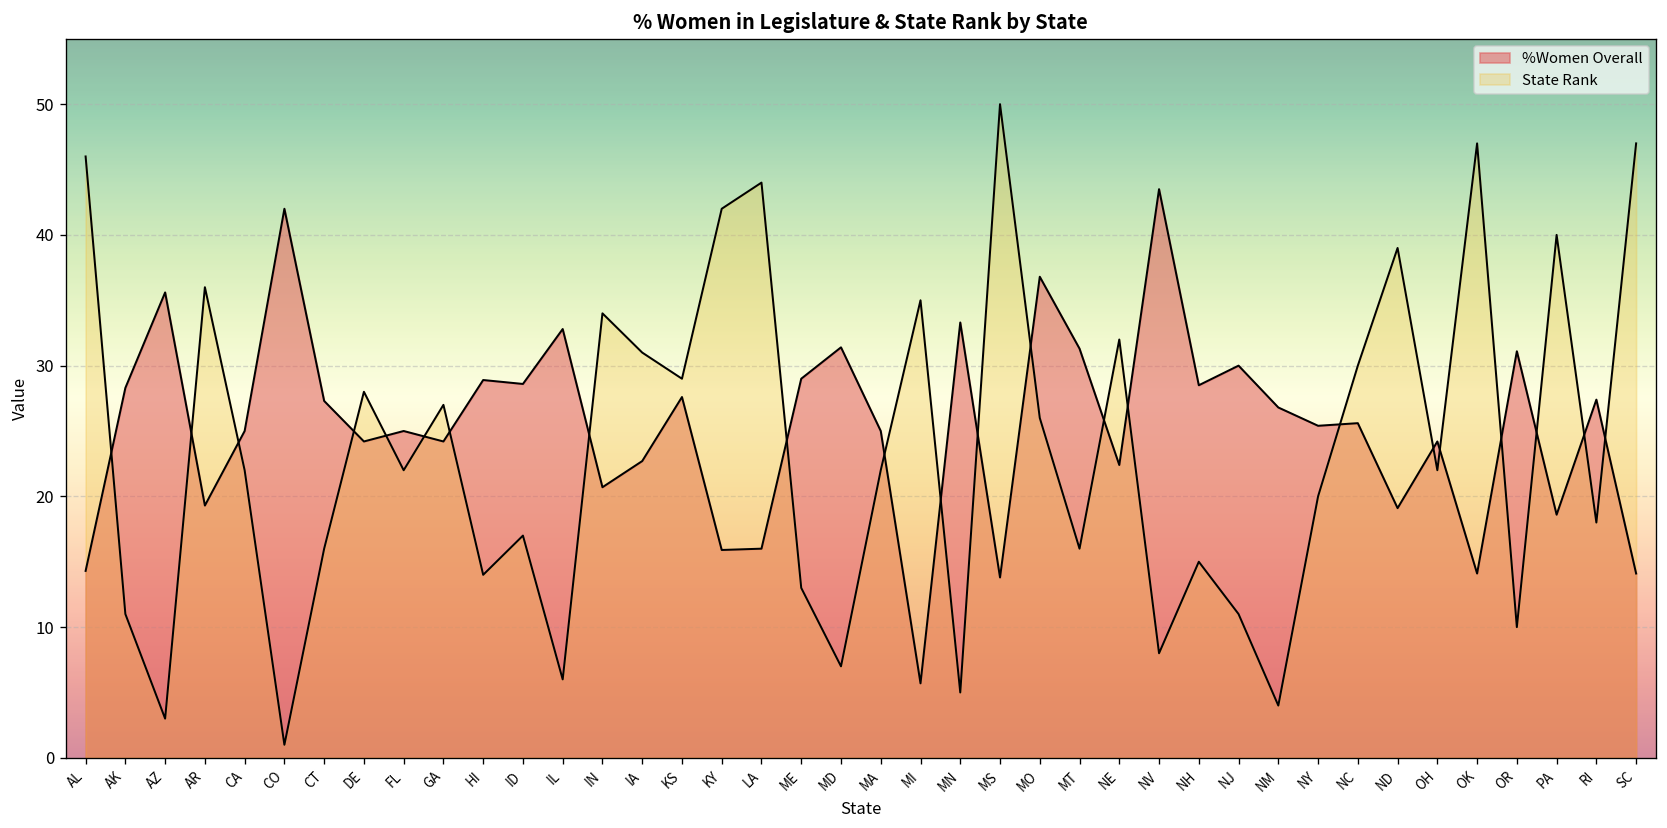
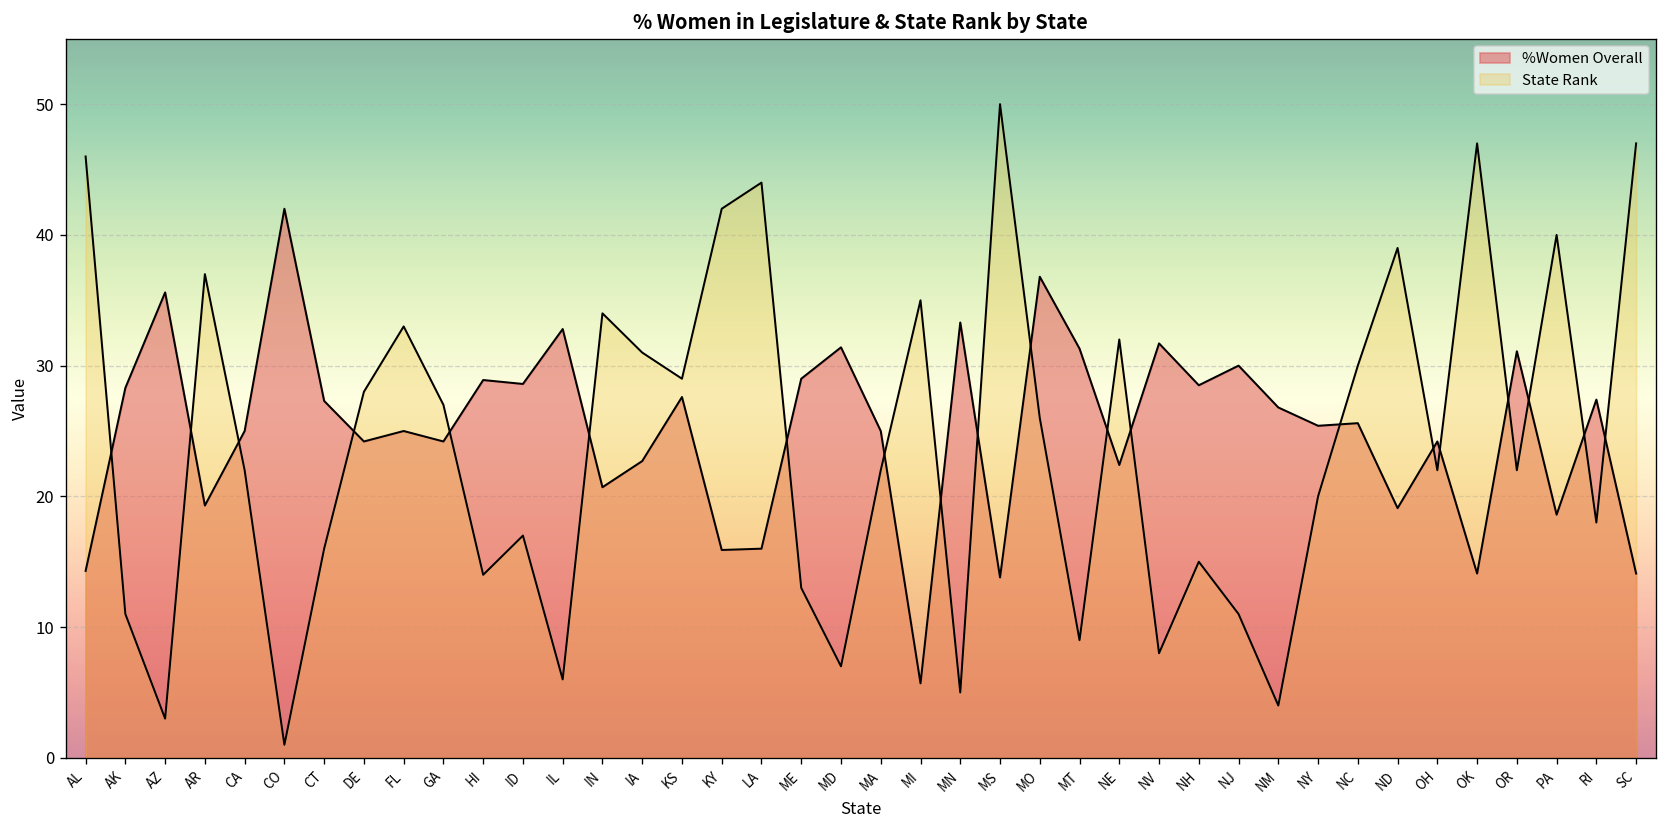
State Rank, AR: 36 -> 37
State Rank, FL: 22 -> 33
State Rank, MT: 16 -> 9
%Women Overall, NV: 43.5 -> 31.7
State Rank, OR: 10 -> 22
